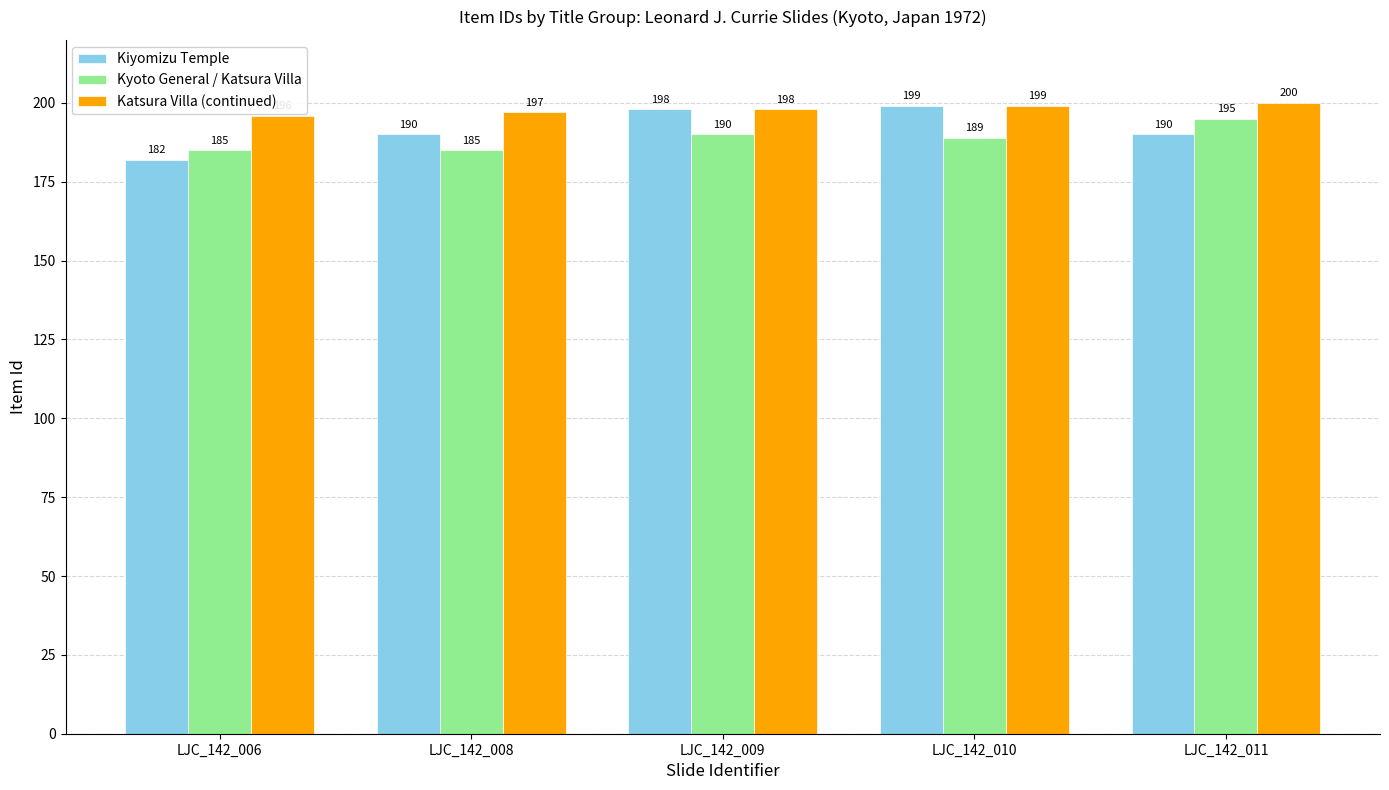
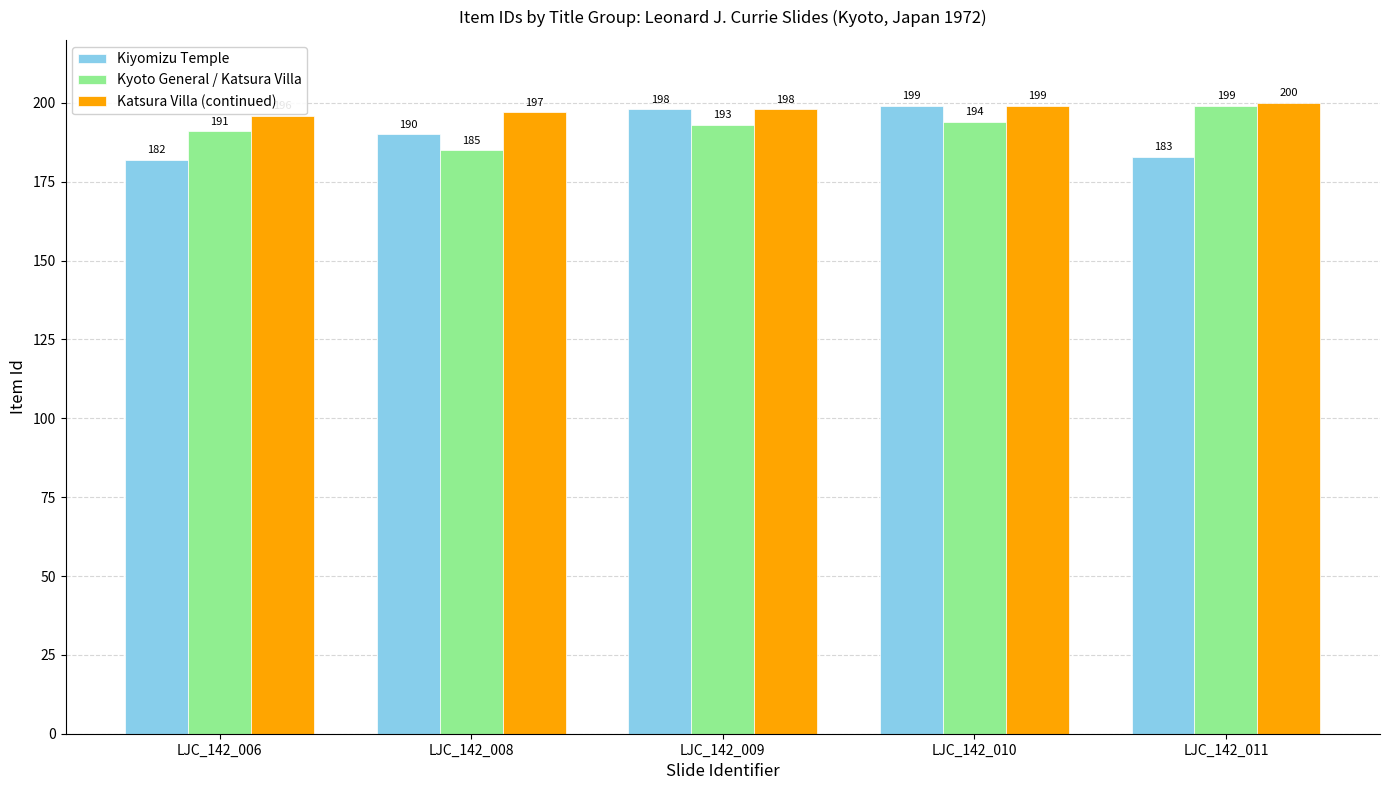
Kyoto General / Katsura Villa, LJC_142_006: 185 -> 191
Kyoto General / Katsura Villa, LJC_142_009: 190 -> 193
Kyoto General / Katsura Villa, LJC_142_010: 189 -> 194
Kiyomizu Temple, LJC_142_011: 190 -> 183
Kyoto General / Katsura Villa, LJC_142_011: 195 -> 199
